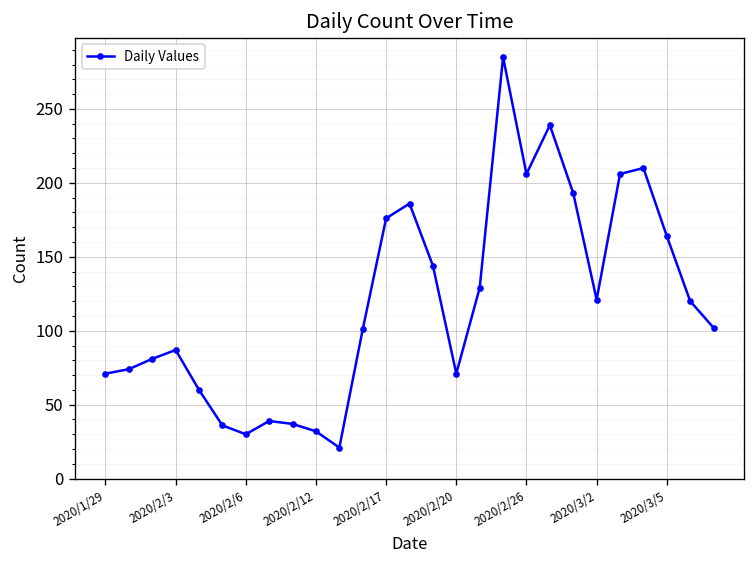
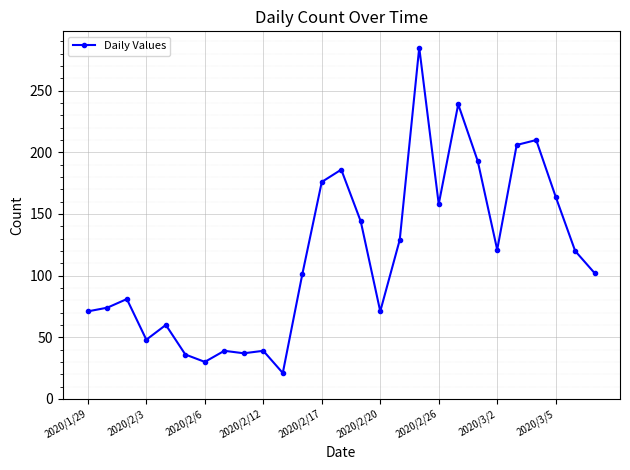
2020/2/3: 87 -> 48
2020/2/12: 32 -> 39
2020/2/26: 206 -> 158
